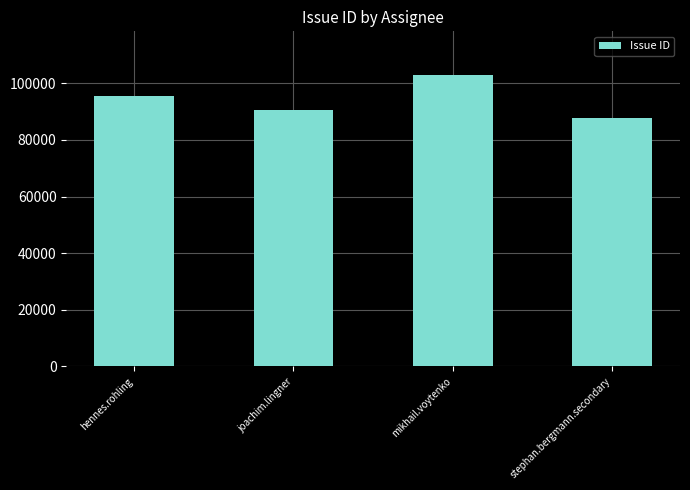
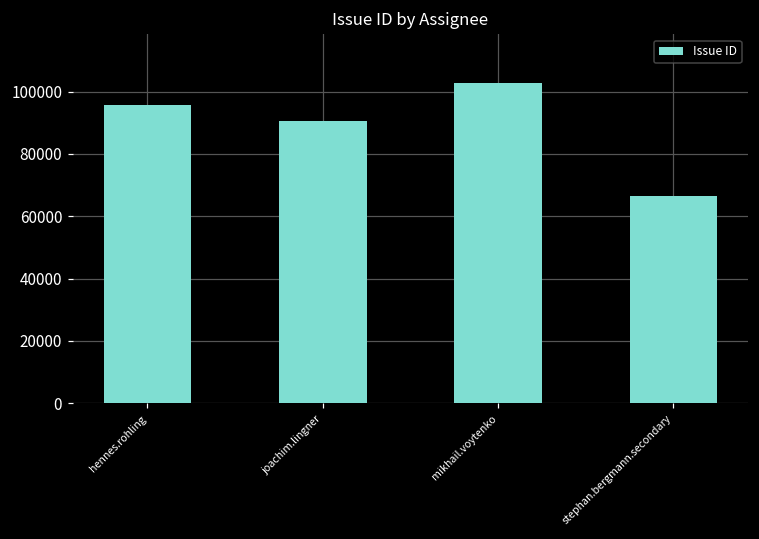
stephan.bergmann.secondary: 88000 -> 66000
